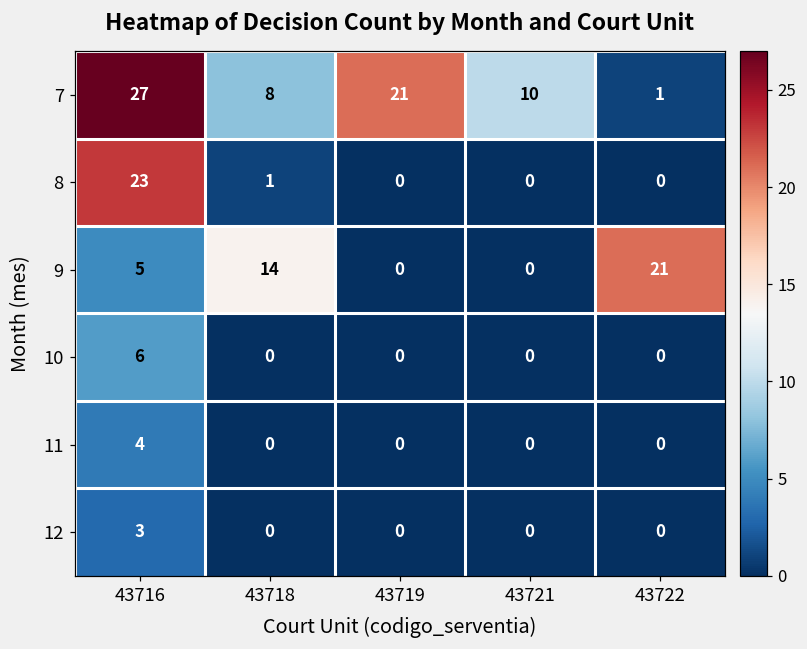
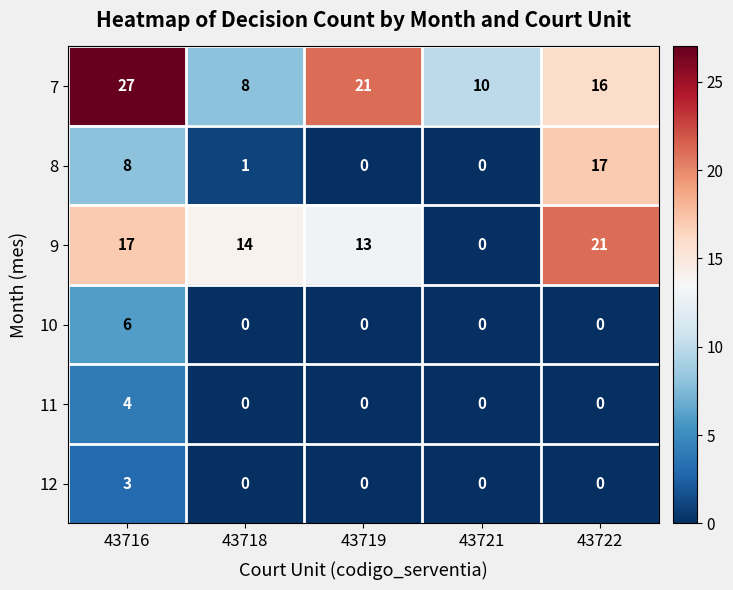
7, 43722: 1 -> 16
8, 43716: 23 -> 8
8, 43722: 0 -> 17
9, 43716: 5 -> 17
9, 43719: 0 -> 13
